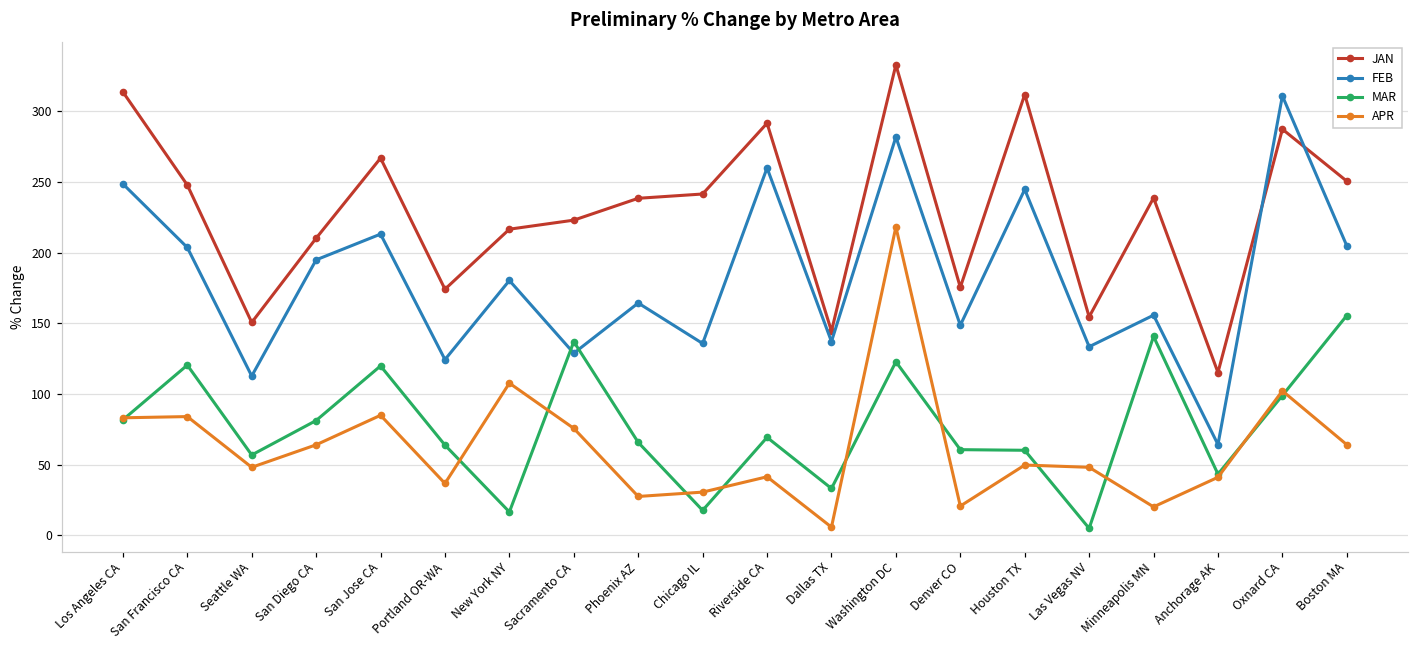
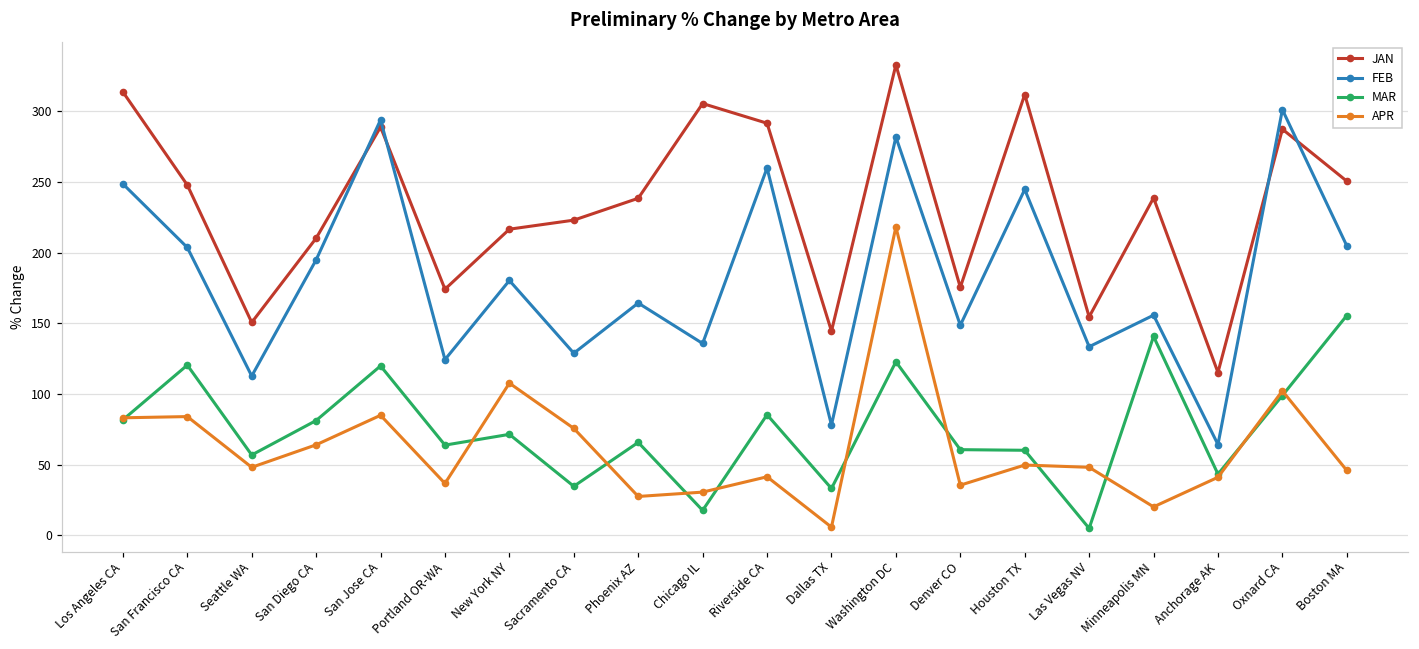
JAN, San Jose CA: 267 -> 289
FEB, San Jose CA: 213 -> 294
MAR, New York NY: 17 -> 71
MAR, Sacramento CA: 137 -> 35
JAN, Chicago IL: 241 -> 305
MAR, Riverside CA: 69 -> 85
FEB, Dallas TX: 137 -> 78
APR, Denver CO: 21 -> 36
FEB, Oxnard CA: 311 -> 301
APR, Boston MA: 64 -> 46
